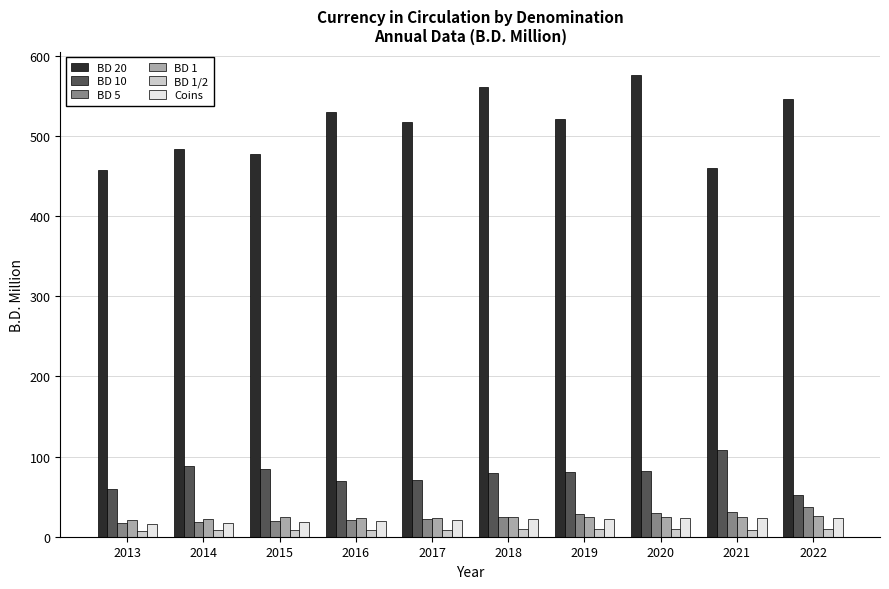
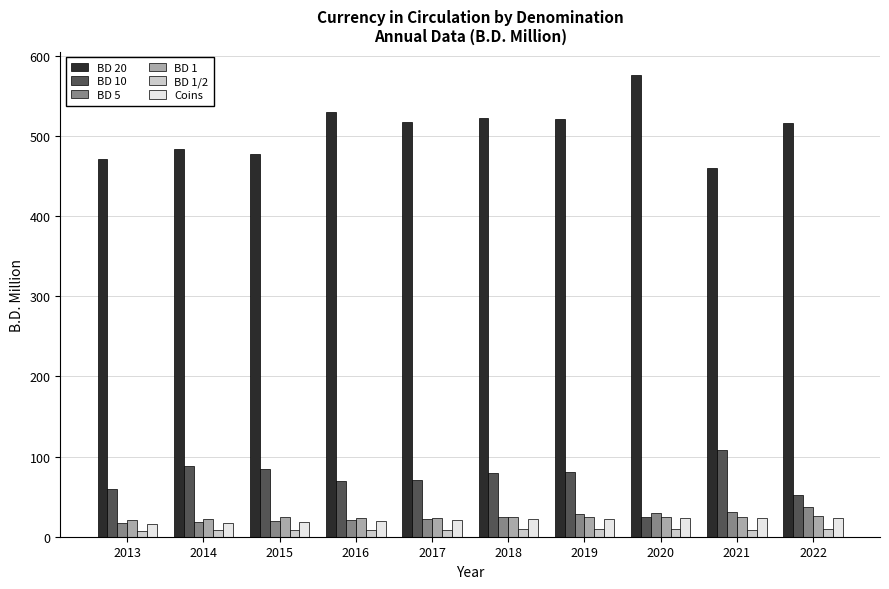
BD 20, 2013: 460 -> 470
BD 20, 2018: 560 -> 520
BD 10, 2020: 80 -> 20
BD 20, 2022: 550 -> 520
